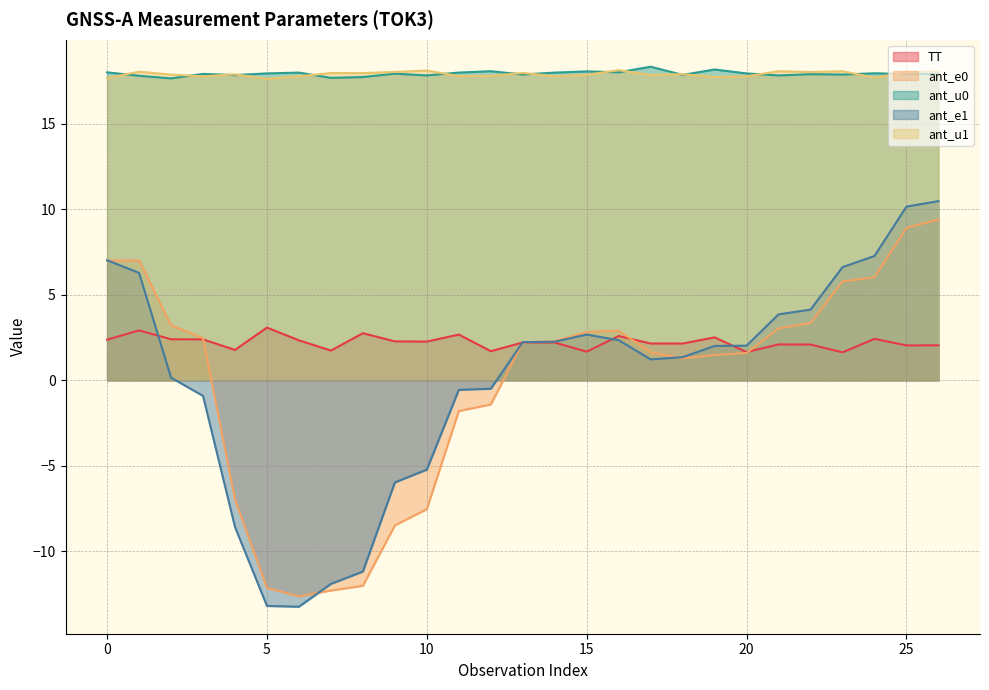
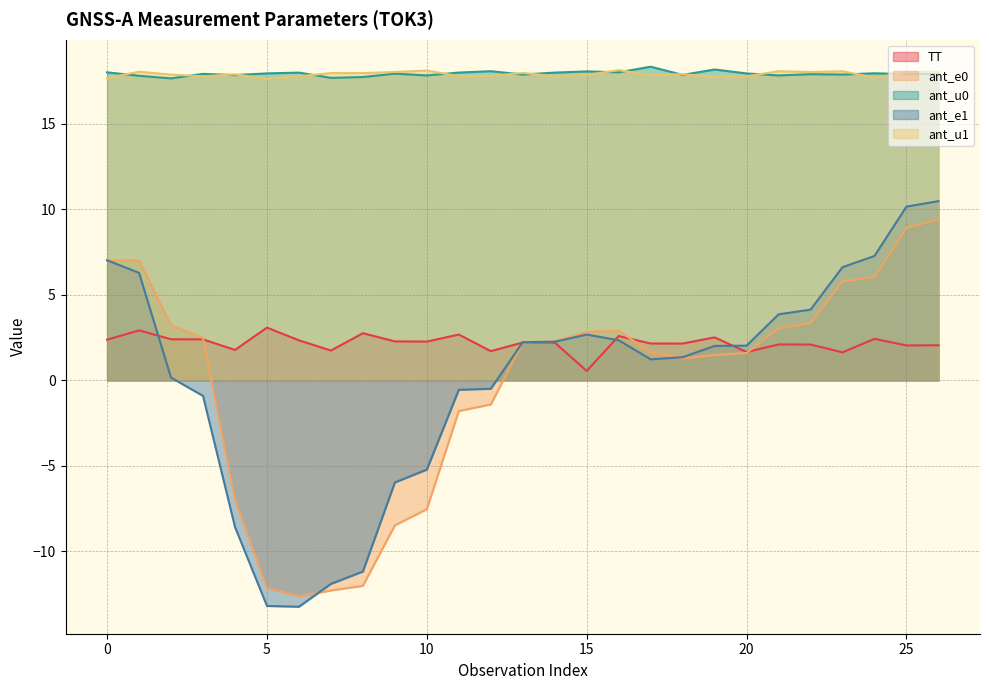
TT, 15: 1.7 -> 0.5
